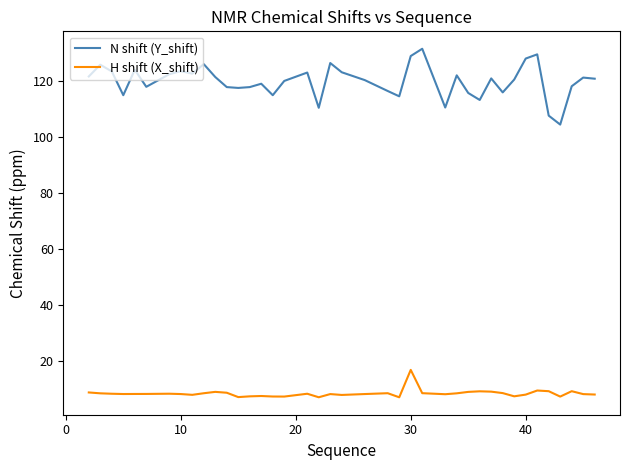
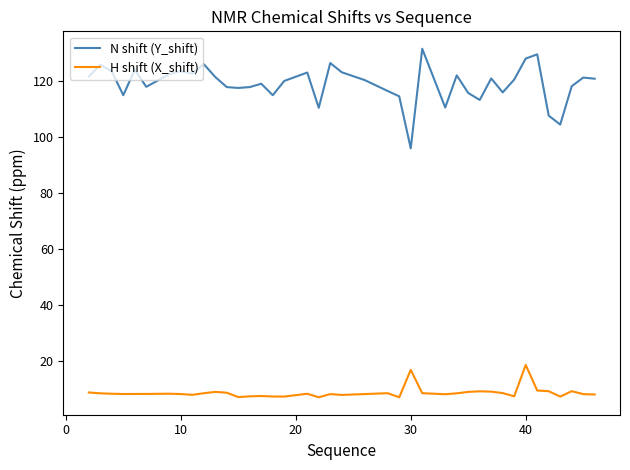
N shift (Y_shift), 30: 129 -> 96
H shift (X_shift), 40: 8 -> 19
